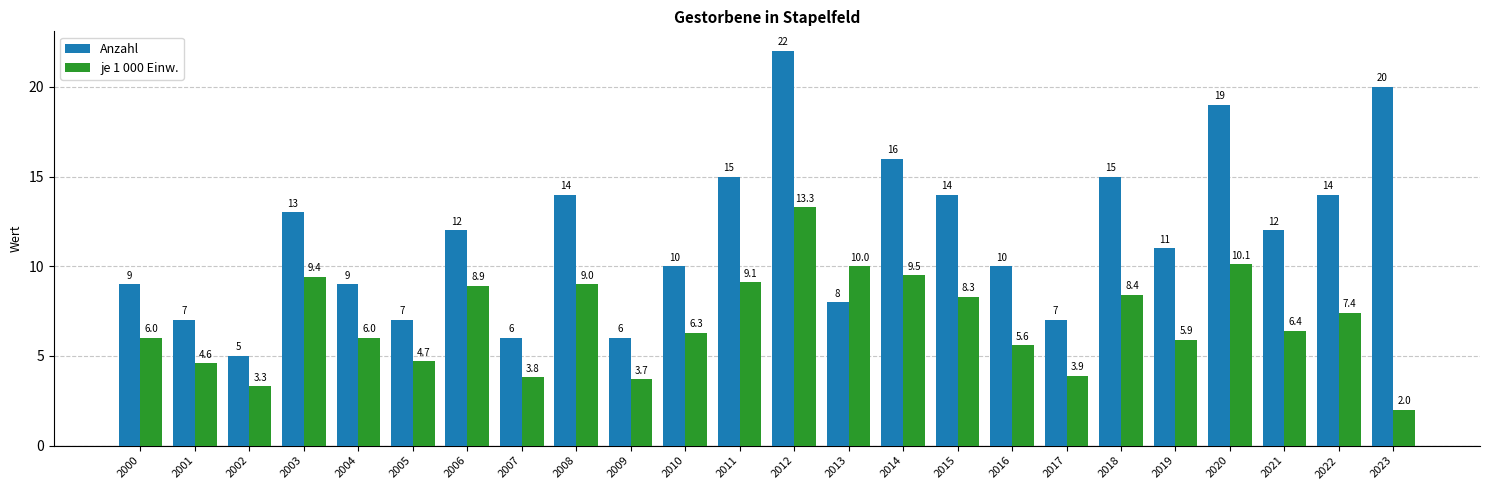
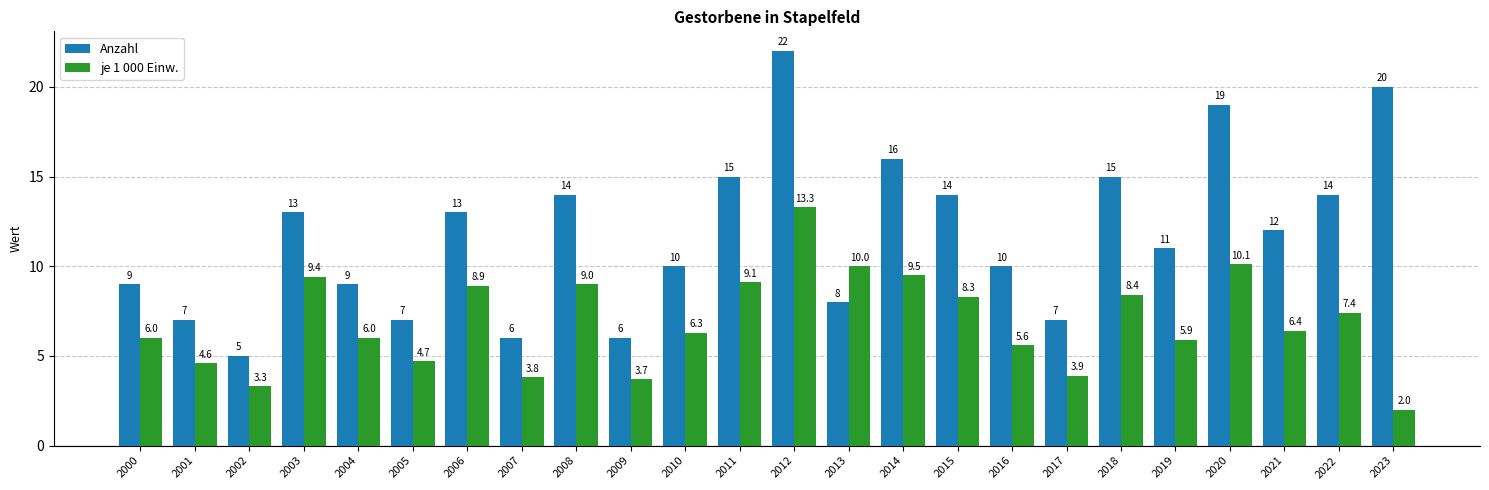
Anzahl, 2006: 12 -> 13
